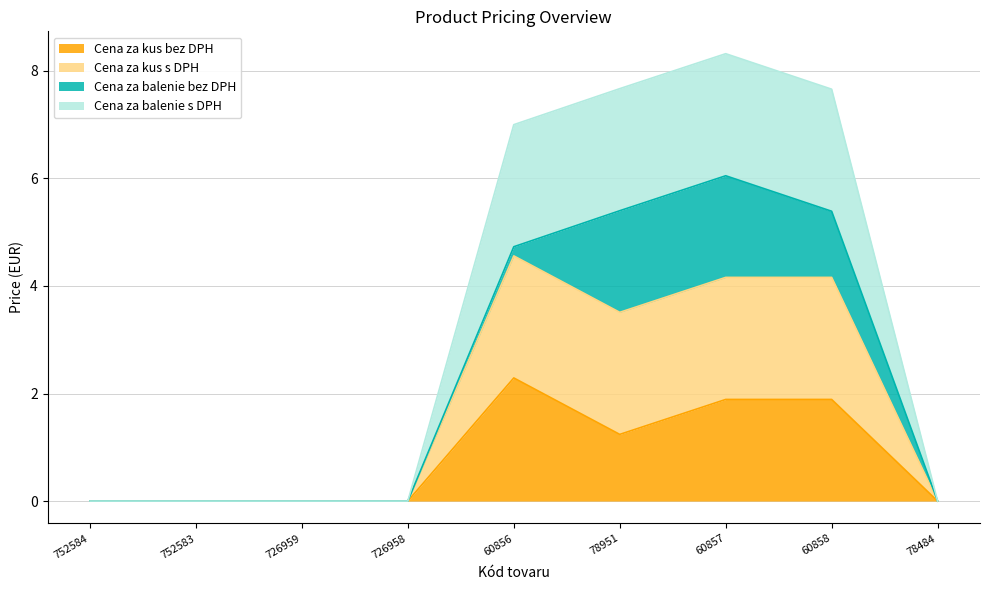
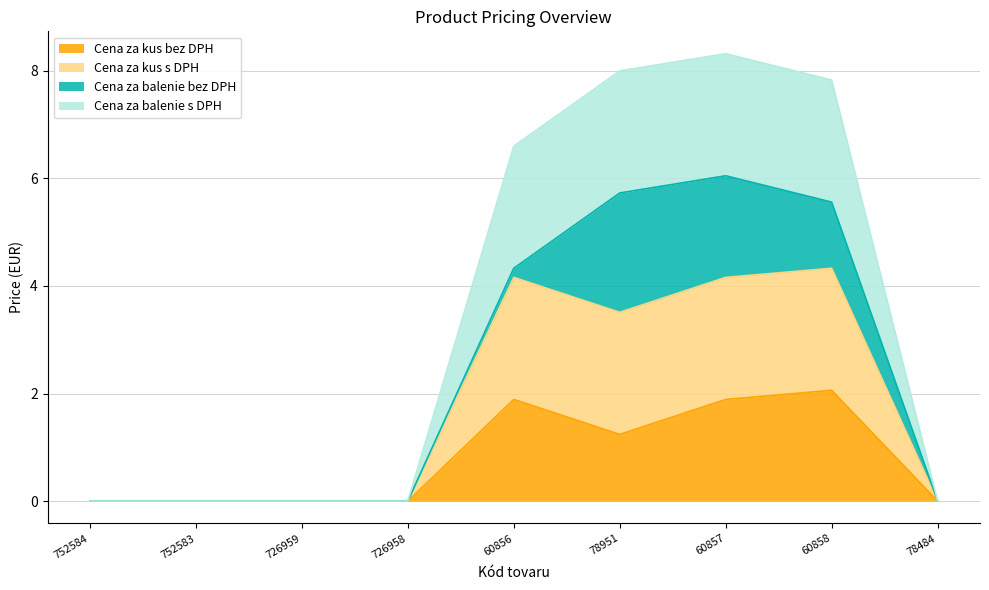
Cena za kus bez DPH, 60856: 2.3 -> 1.9
Cena za balenie bez DPH, 78951: 1.9 -> 2.2
Cena za kus bez DPH, 60858: 1.9 -> 2.1
